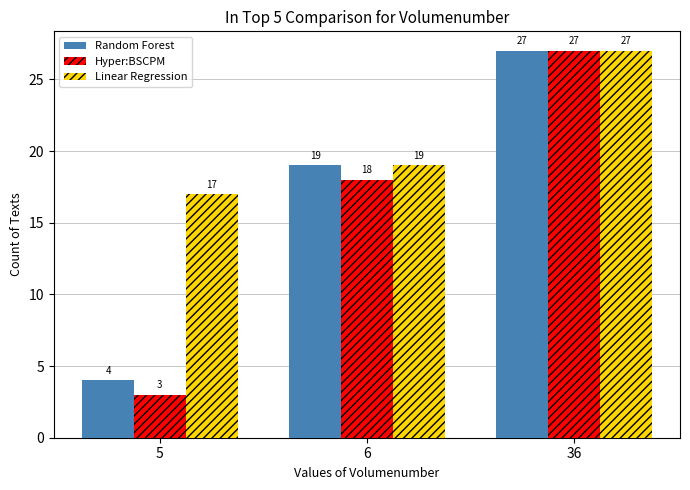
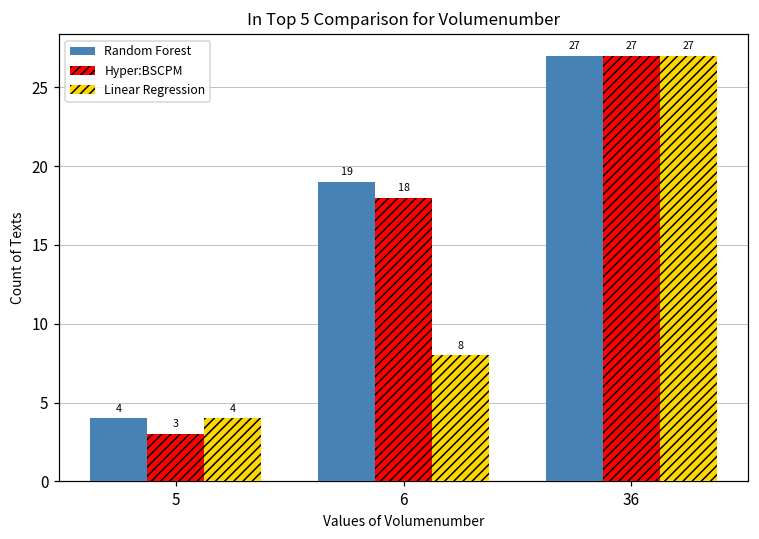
Linear Regression, 5: 17 -> 4
Linear Regression, 6: 19 -> 8
